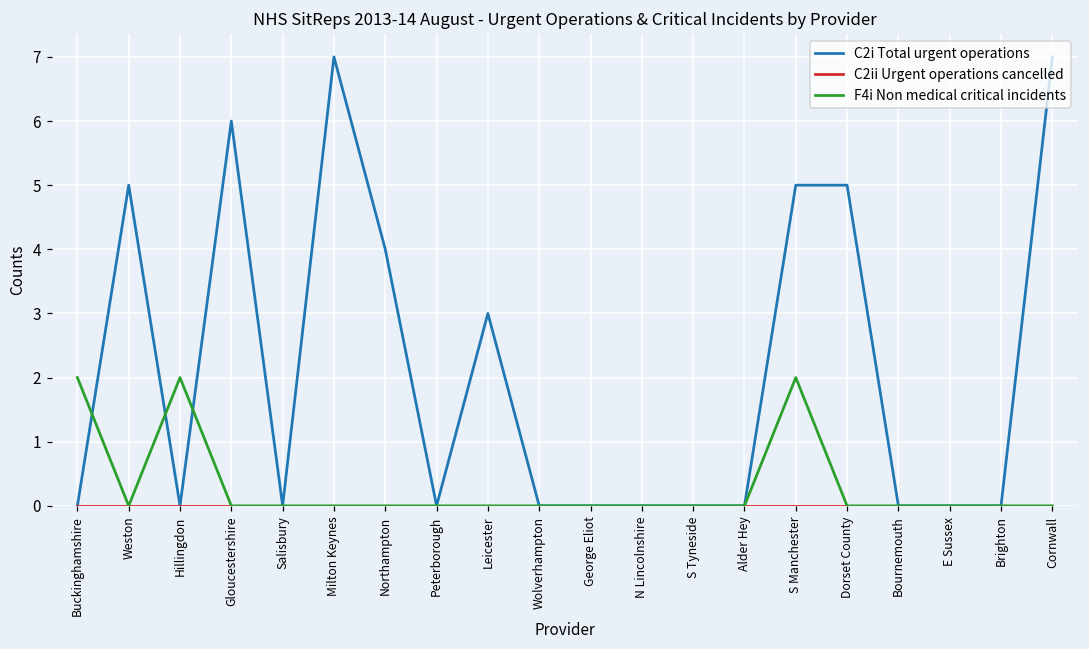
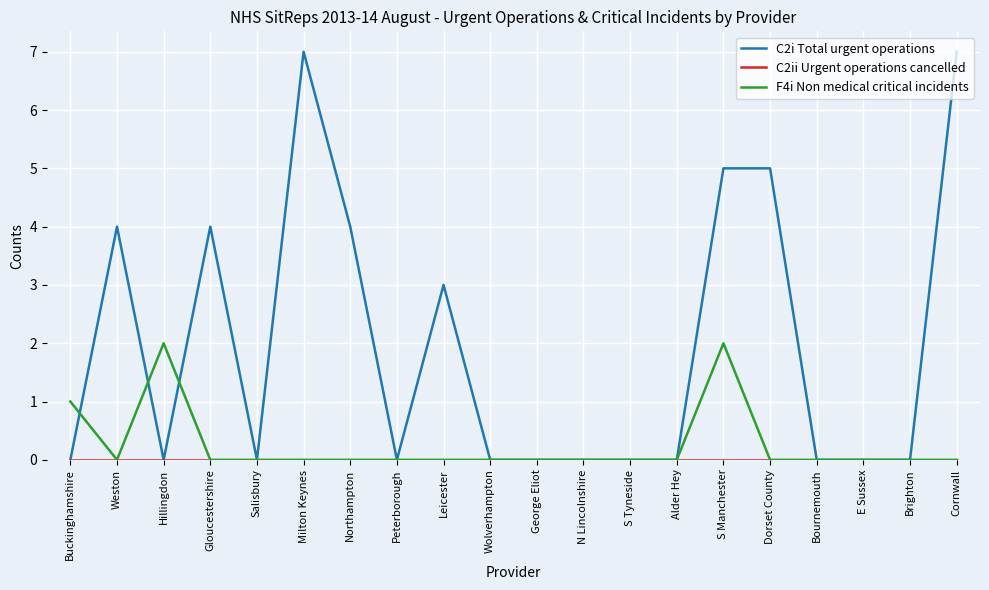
F4i Non medical critical incidents, Buckinghamshire: 2 -> 1
C2i Total urgent operations, Weston: 5 -> 4
C2i Total urgent operations, Gloucestershire: 6 -> 4
